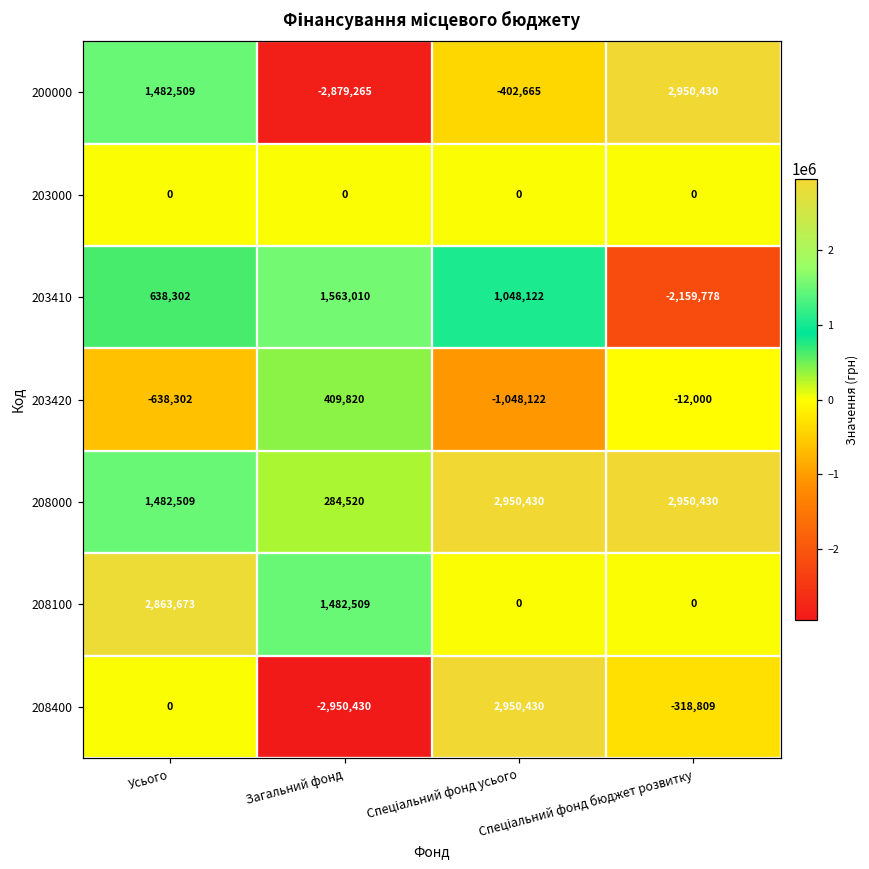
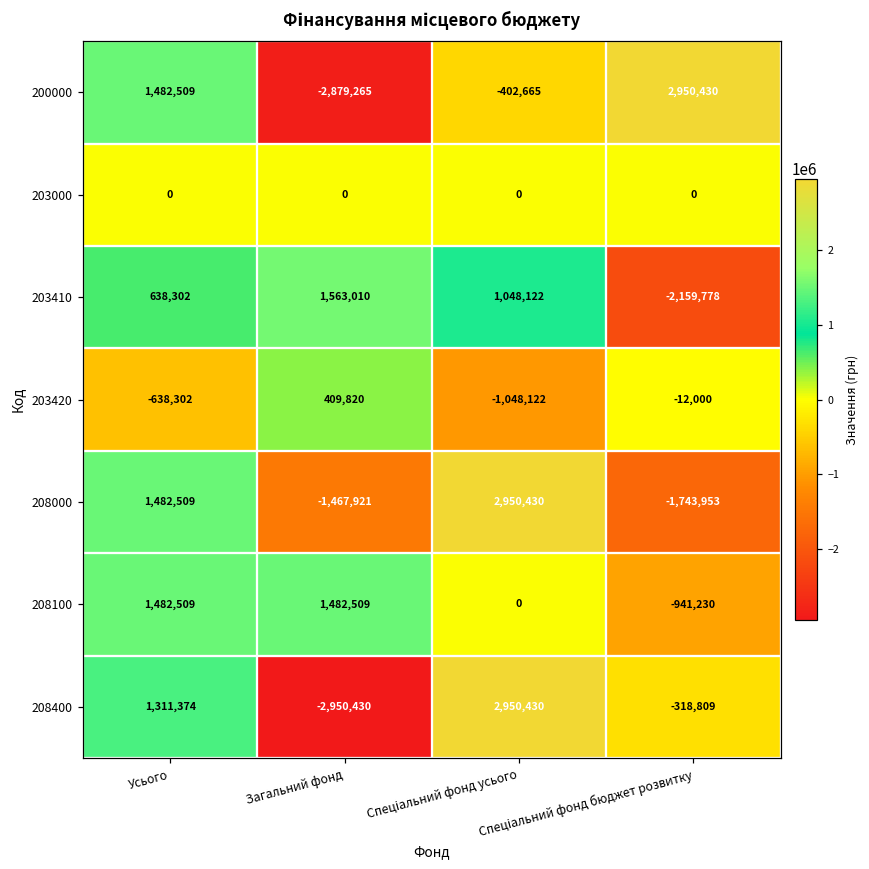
208000, Загальний фонд: 284,520 -> -1,467,921
208000, Спеціальний фонд бюджет розвитку: 2,950,430 -> -1,743,953
208100, Усього: 2,863,673 -> 1,482,509
208100, Спеціальний фонд бюджет розвитку: 0 -> -941,230
208400, Усього: 0 -> 1,311,374
